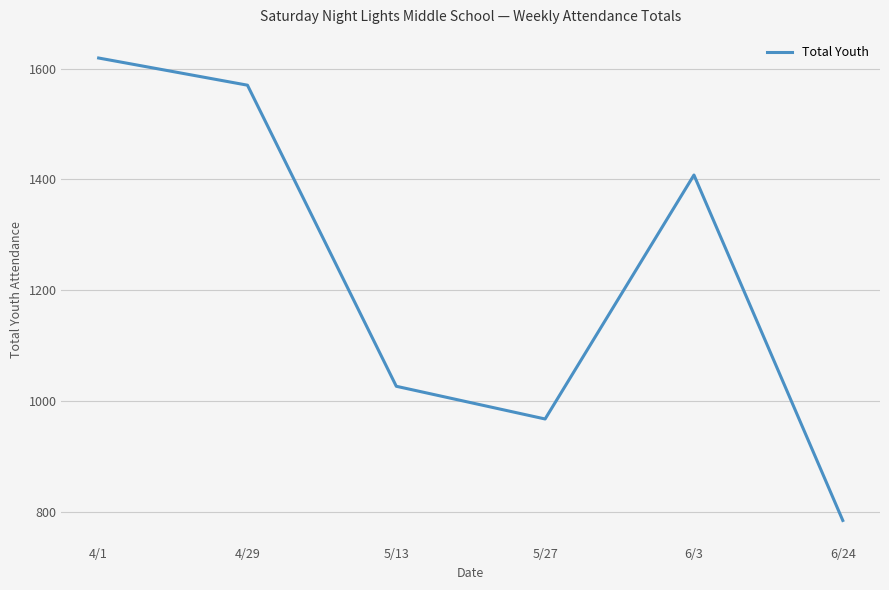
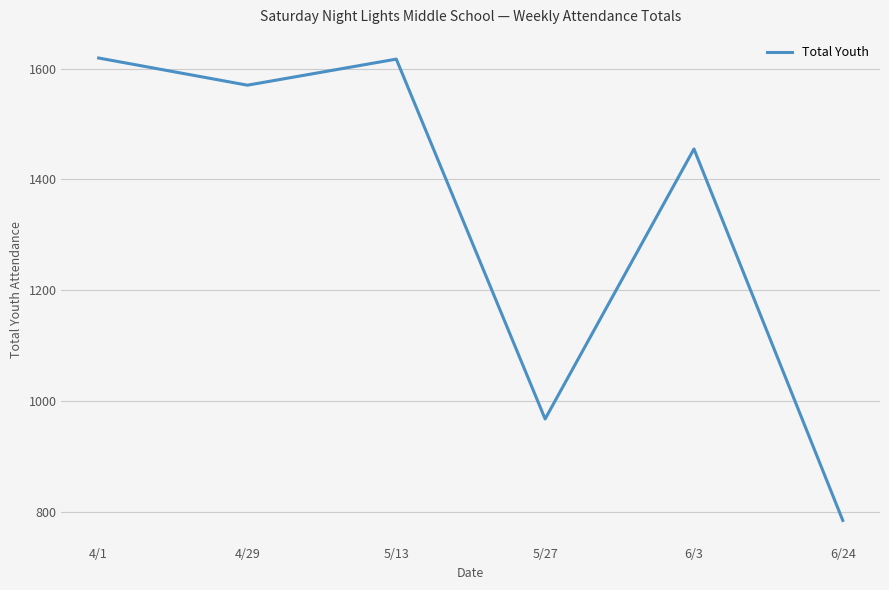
5/13: 1030 -> 1620
6/3: 1410 -> 1460
